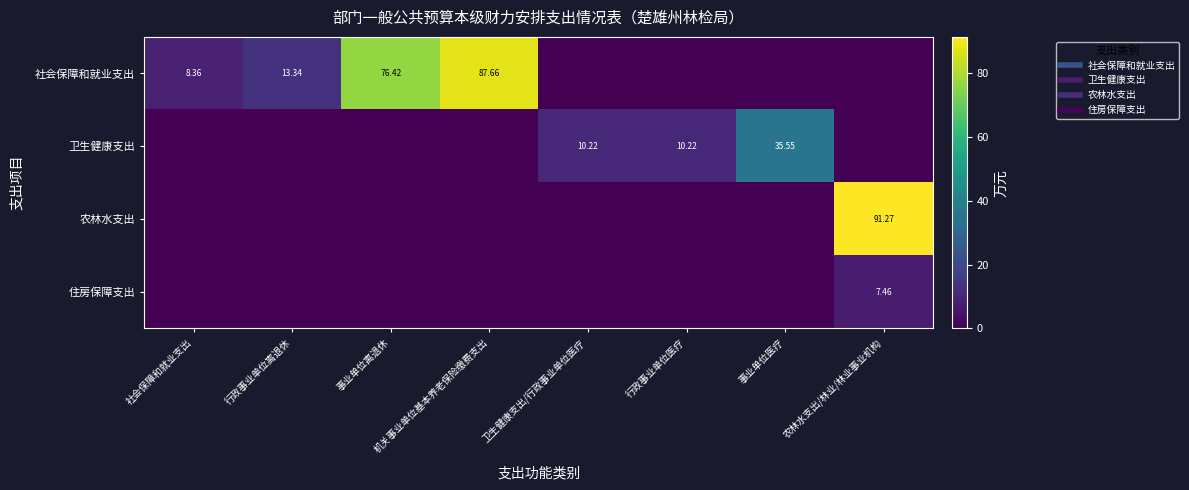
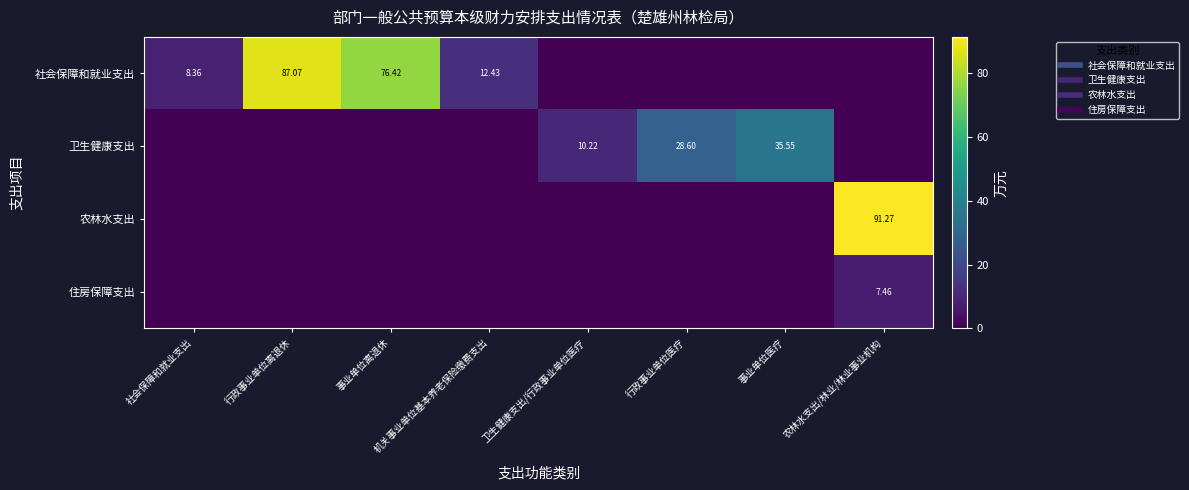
社会保障和就业支出, 行政事业单位离退休: 13.34 -> 87.07
社会保障和就业支出, 机关事业单位基本养老保险缴费支出: 87.66 -> 12.43
卫生健康支出, 行政事业单位医疗: 10.22 -> 28.60
